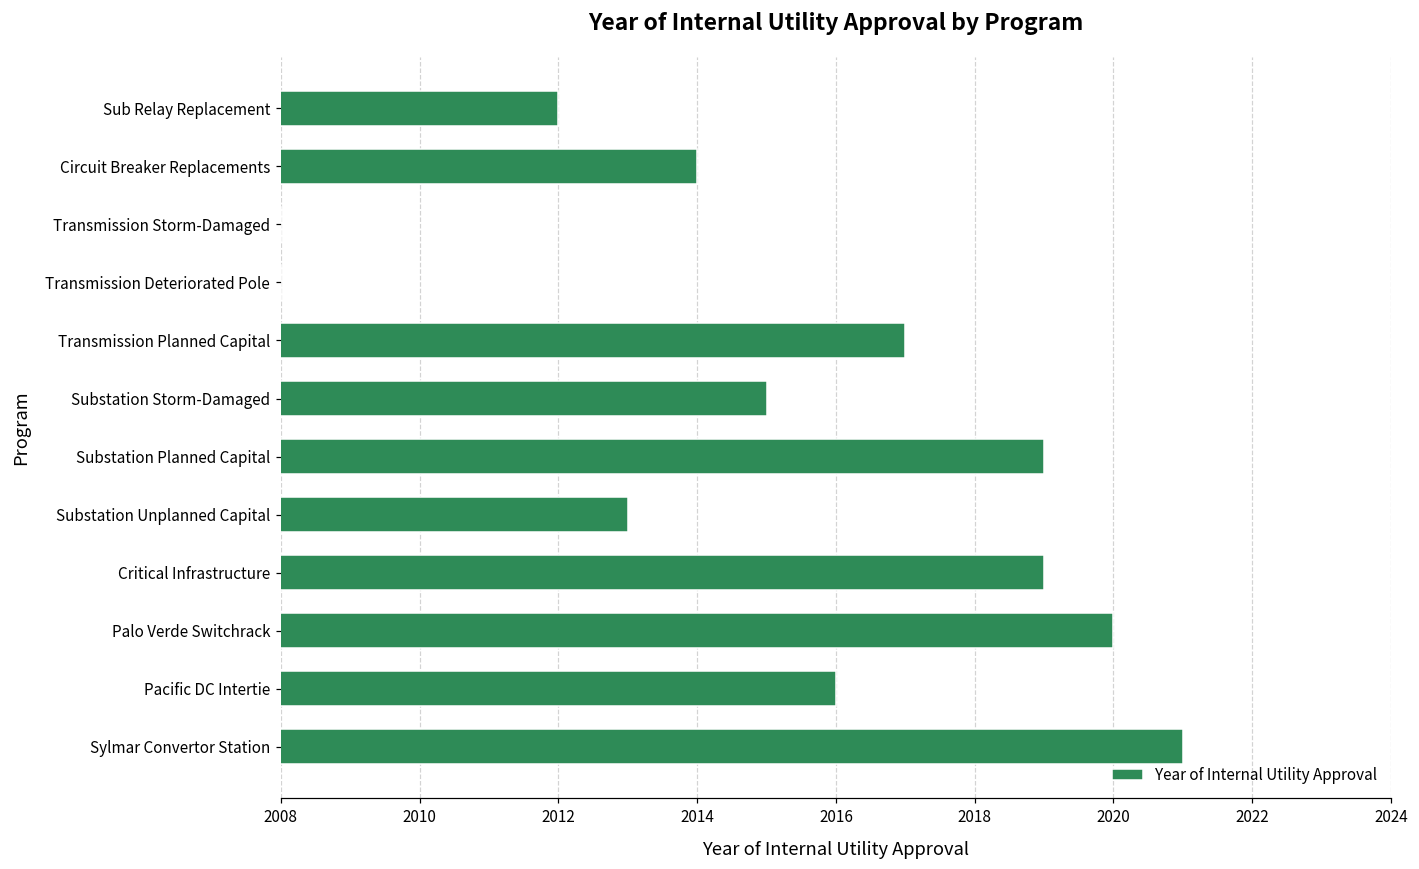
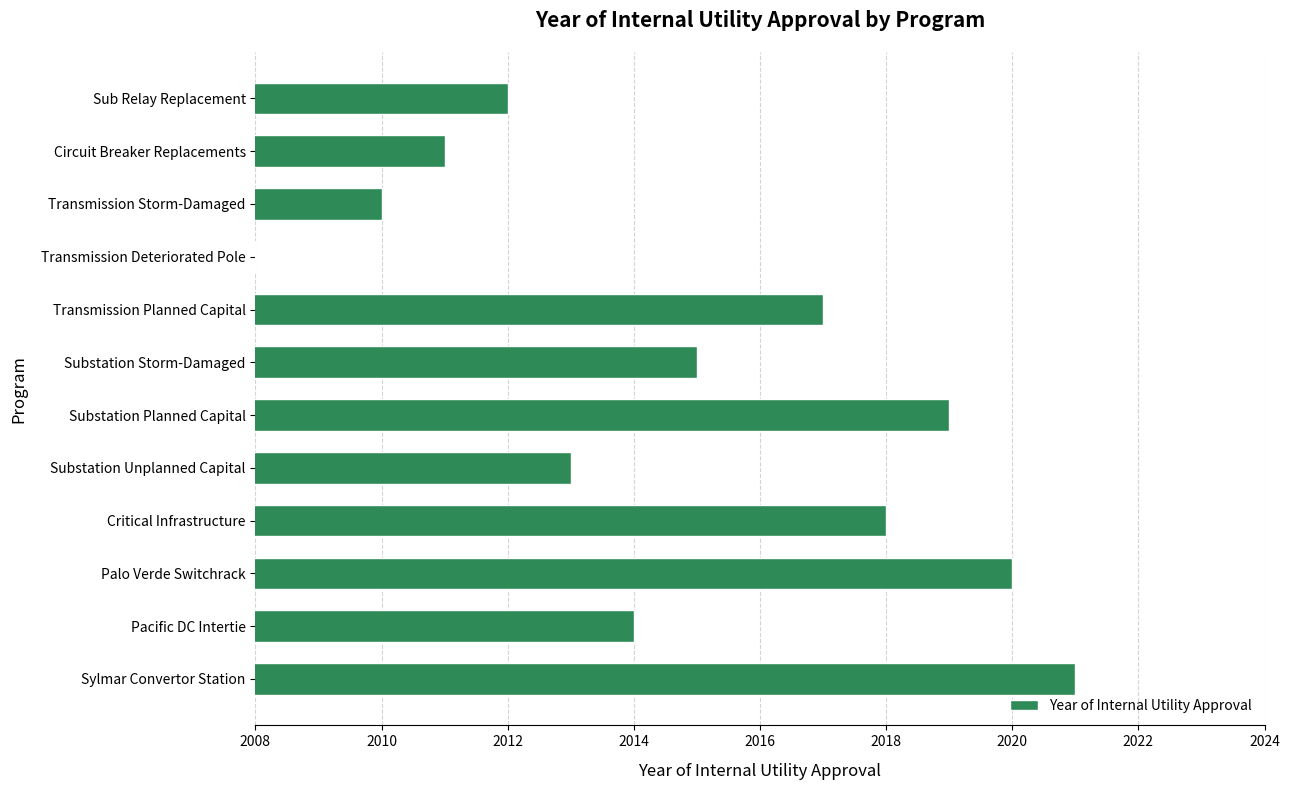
Circuit Breaker Replacements: 2014 -> 2011
Transmission Storm-Damaged: 2008 -> 2010
Critical Infrastructure: 2019 -> 2018
Pacific DC Intertie: 2016 -> 2014
